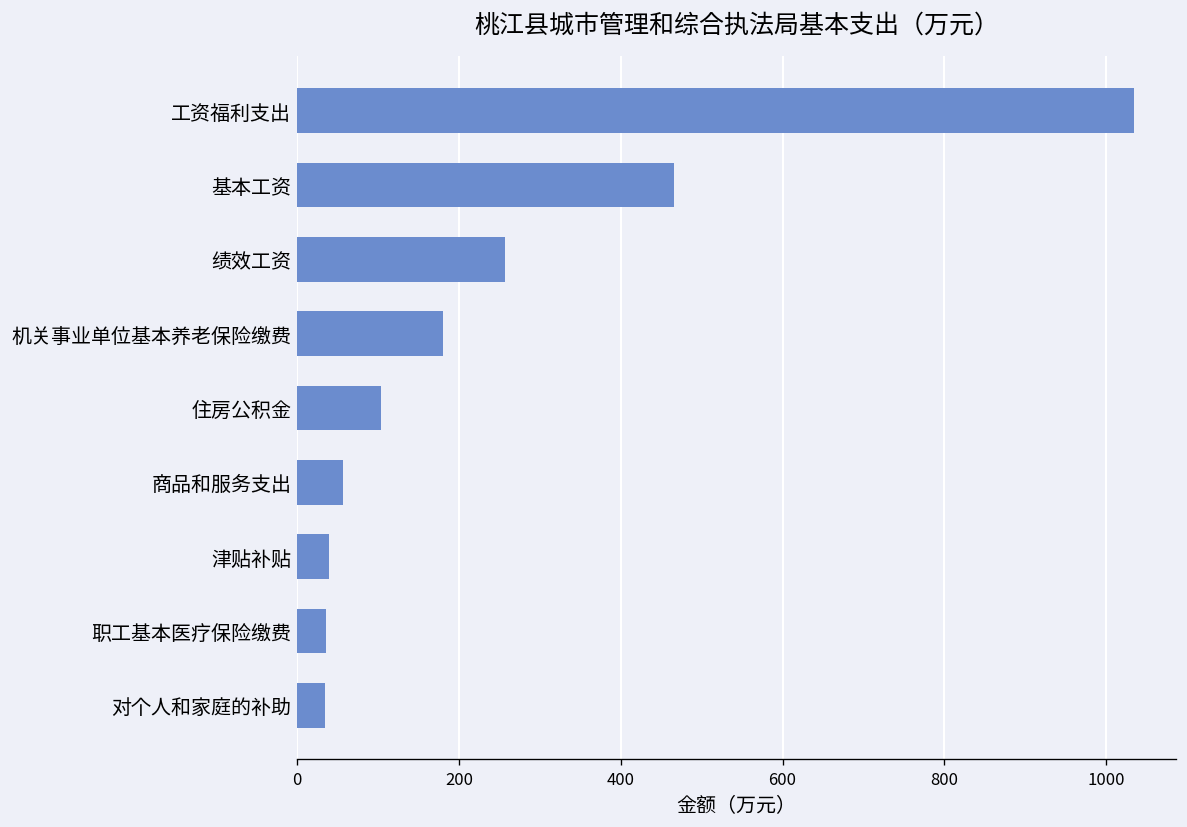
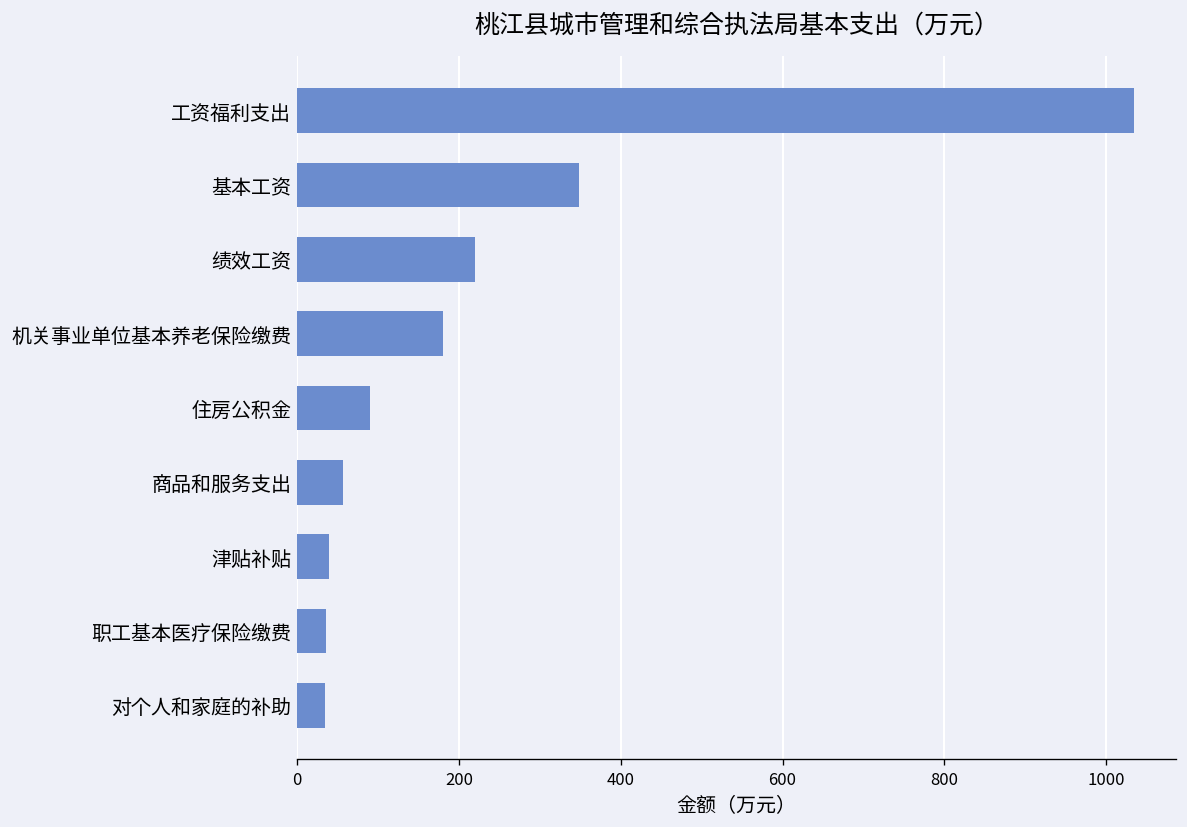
基本工资: 470 -> 350
绩效工资: 260 -> 220
住房公积金: 100 -> 90
